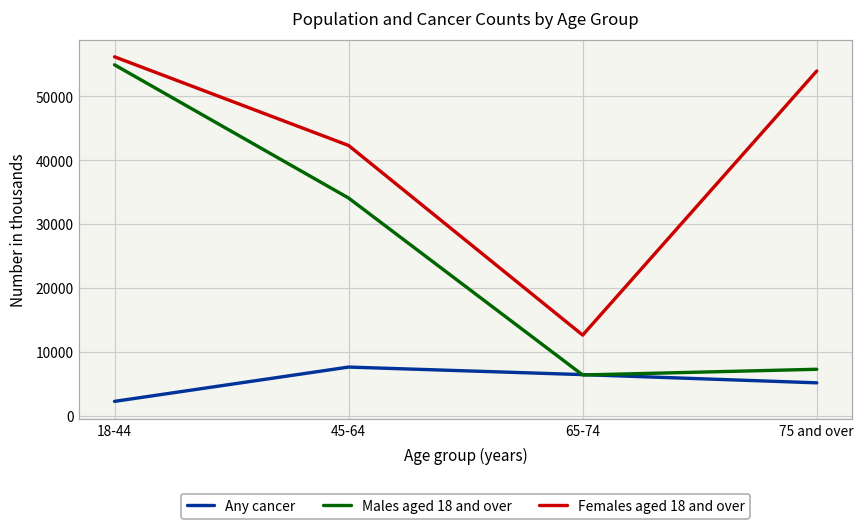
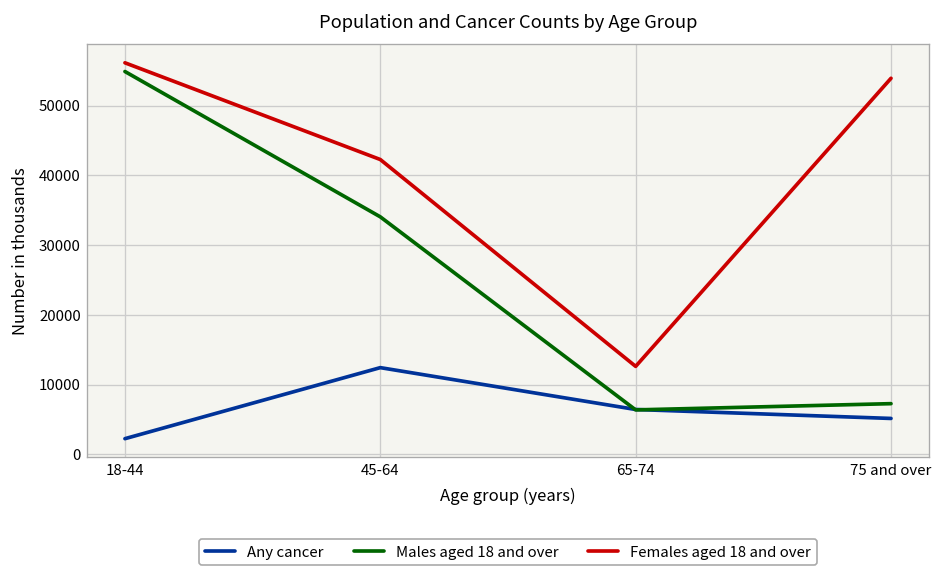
Any cancer, 45-64: 8000 -> 12000
